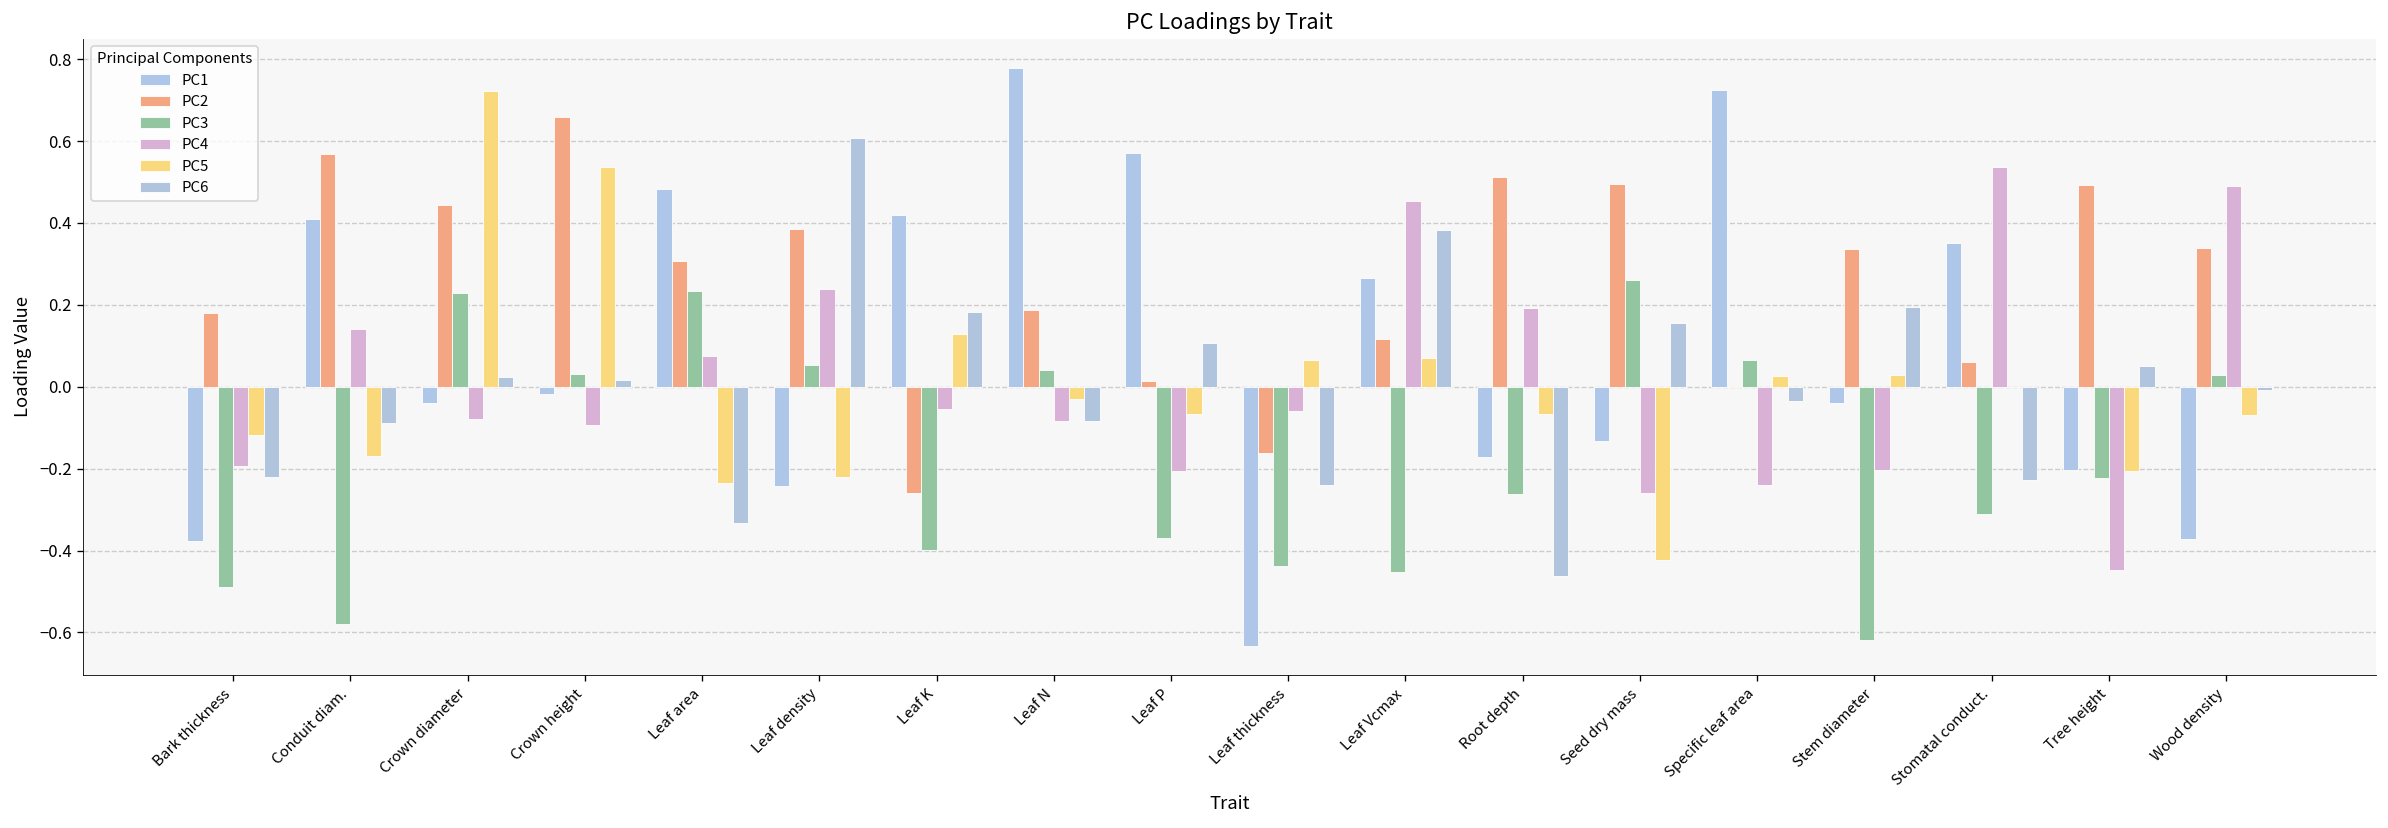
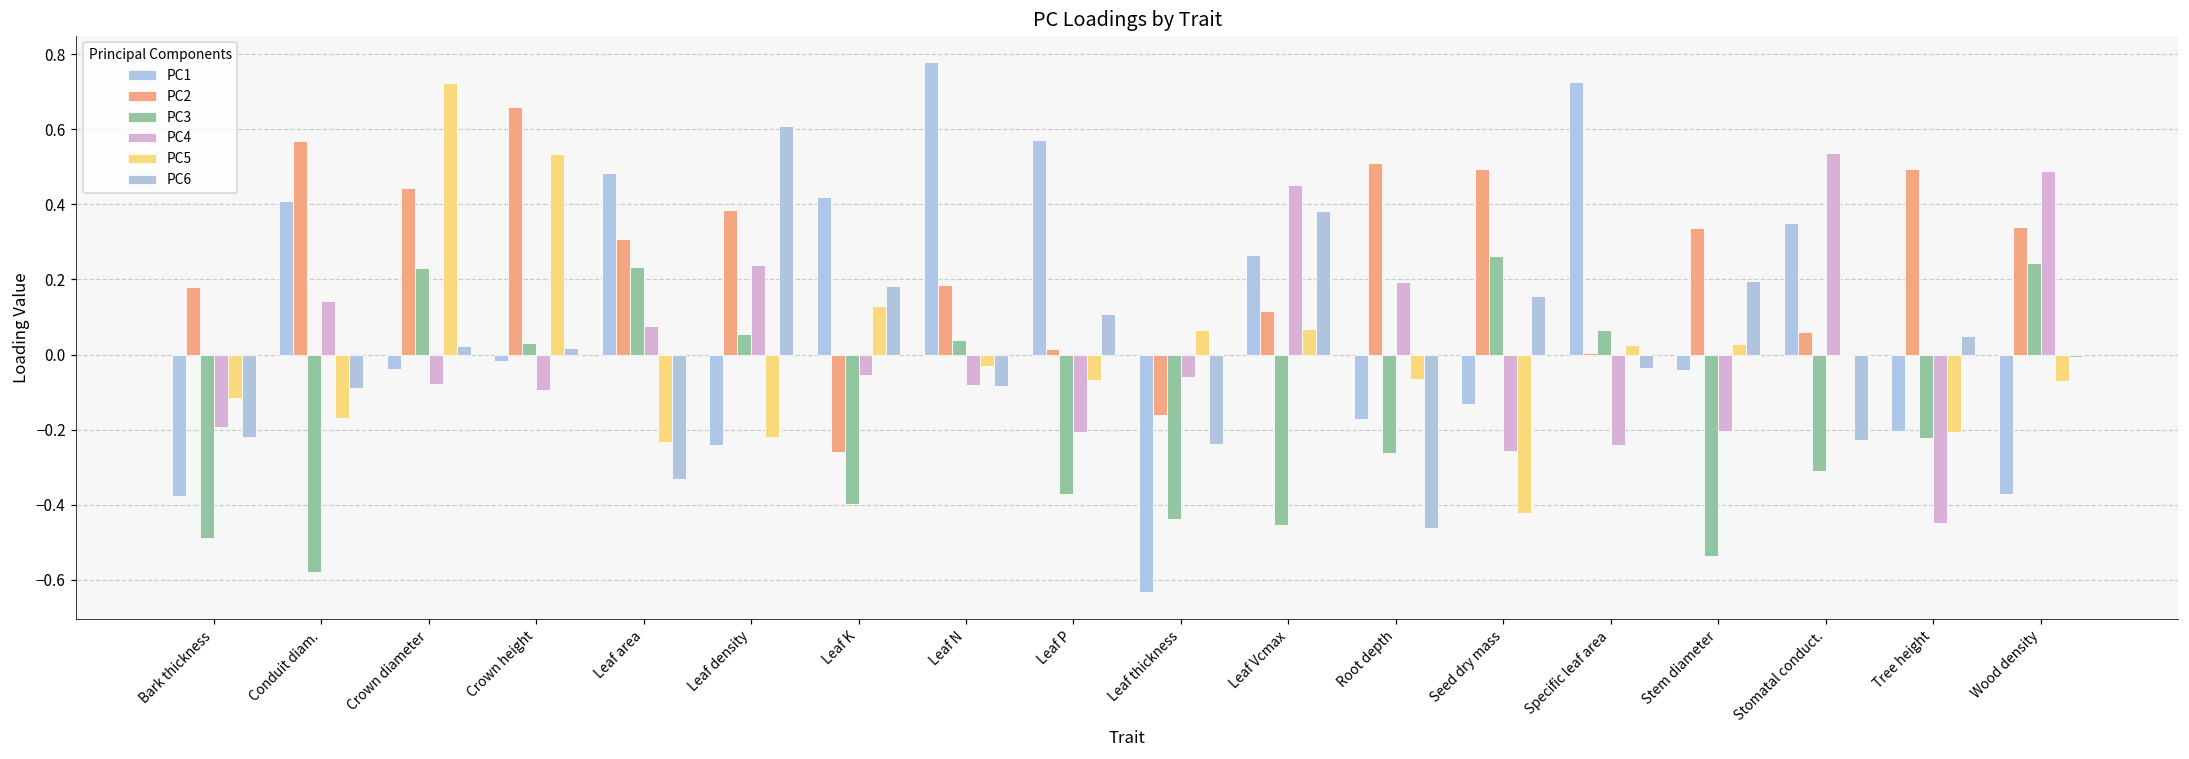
PC3, Stem diameter: -0.62 -> -0.54
PC3, Wood density: 0.03 -> 0.24
